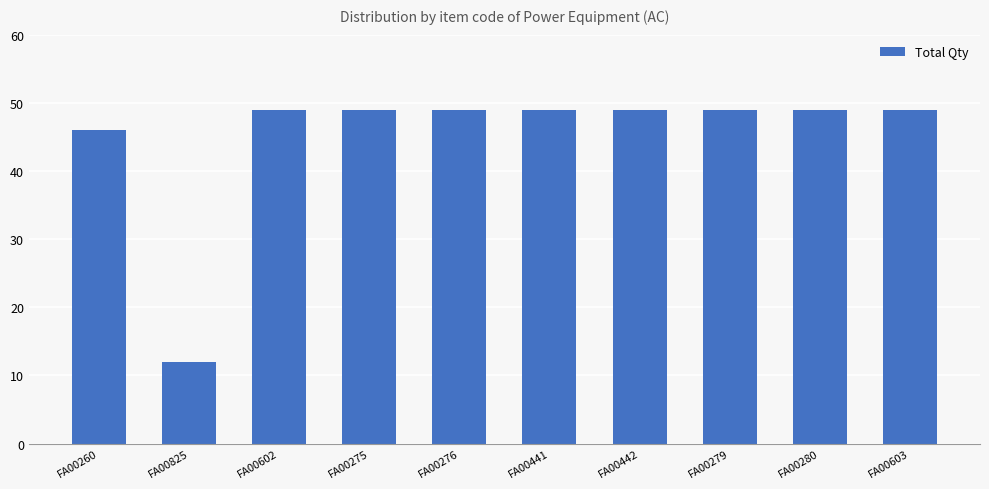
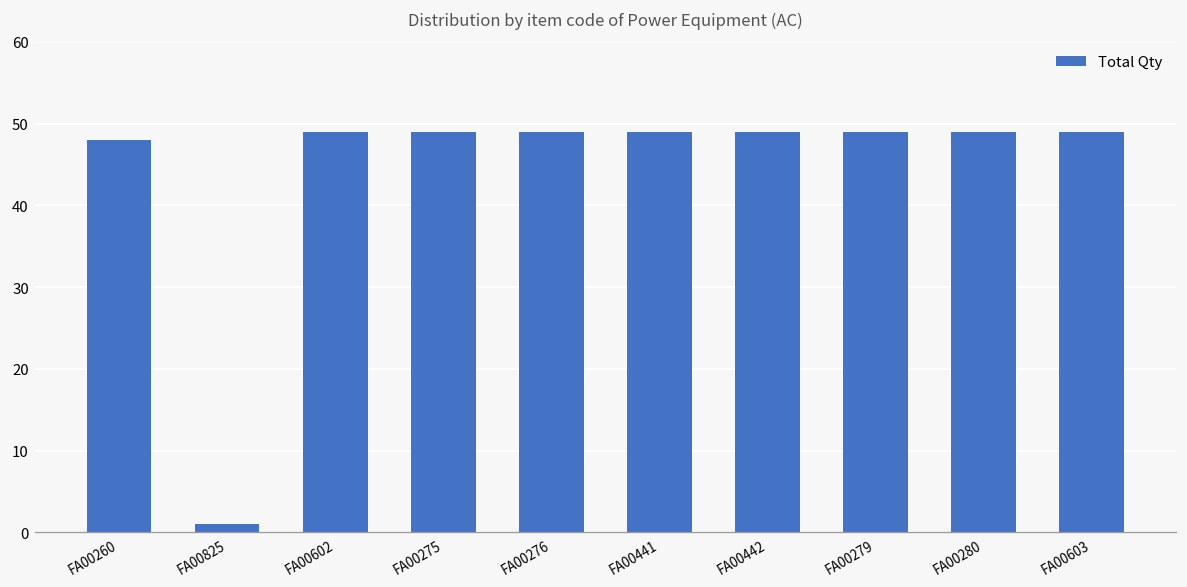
FA00260: 46 -> 48
FA00825: 12 -> 1
